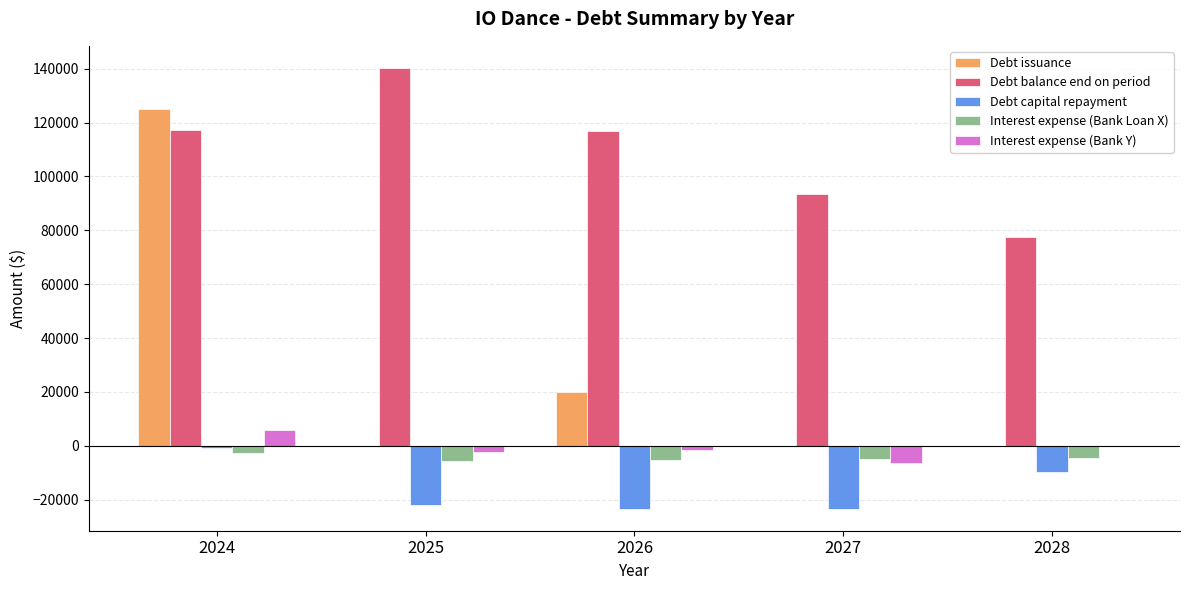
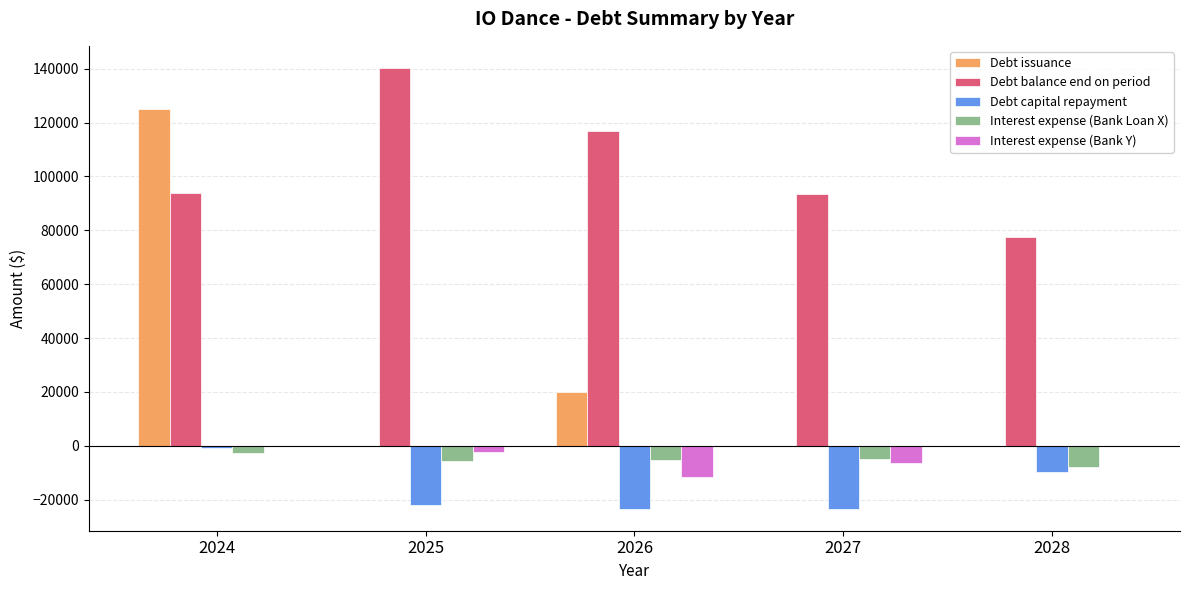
Debt balance end on period, 2024: 117000 -> 94000
Interest expense (Bank Y), 2024: 6000 -> 0
Interest expense (Bank Y), 2026: -2000 -> -12000
Interest expense (Bank Loan X), 2028: -4000 -> -8000
